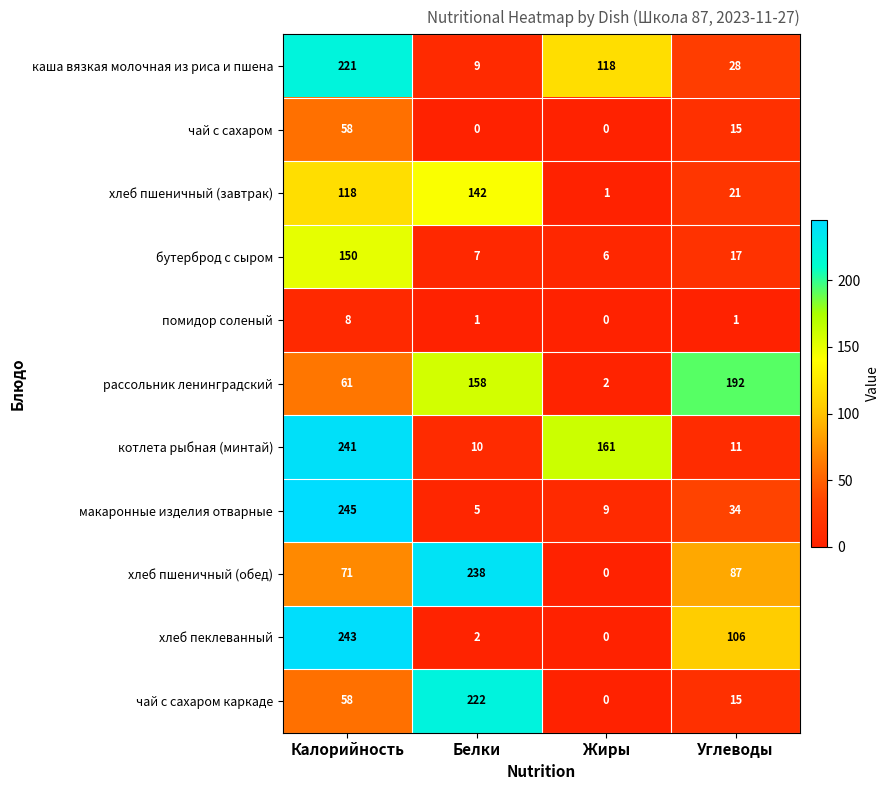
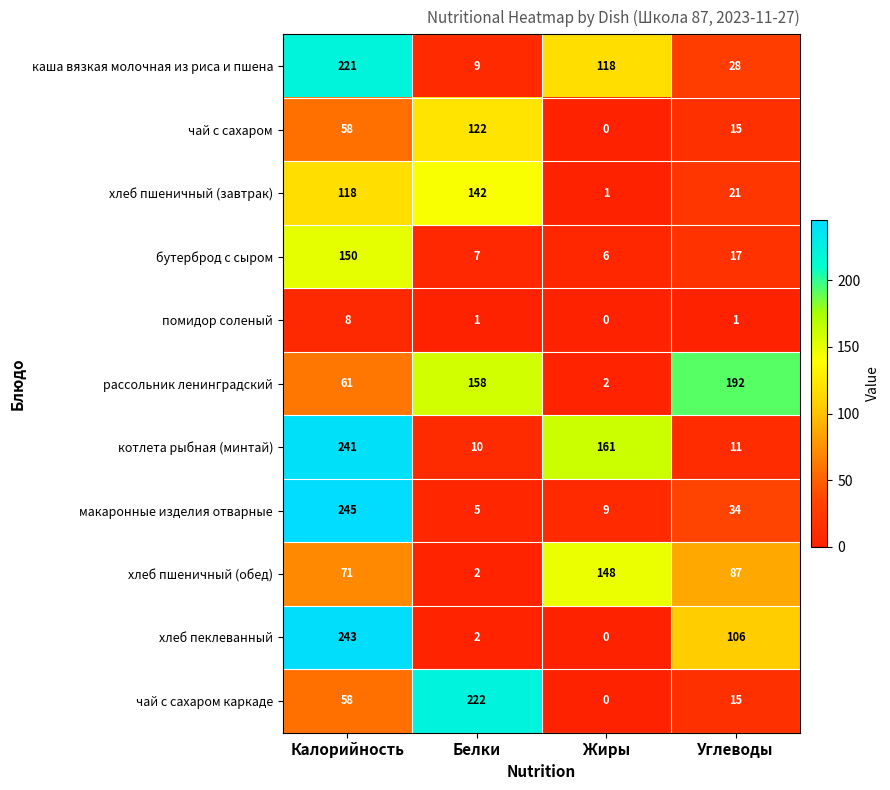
чай с сахаром, Белки: 0 -> 122
хлеб пшеничный (обед), Белки: 238 -> 2
хлеб пшеничный (обед), Жиры: 0 -> 148
